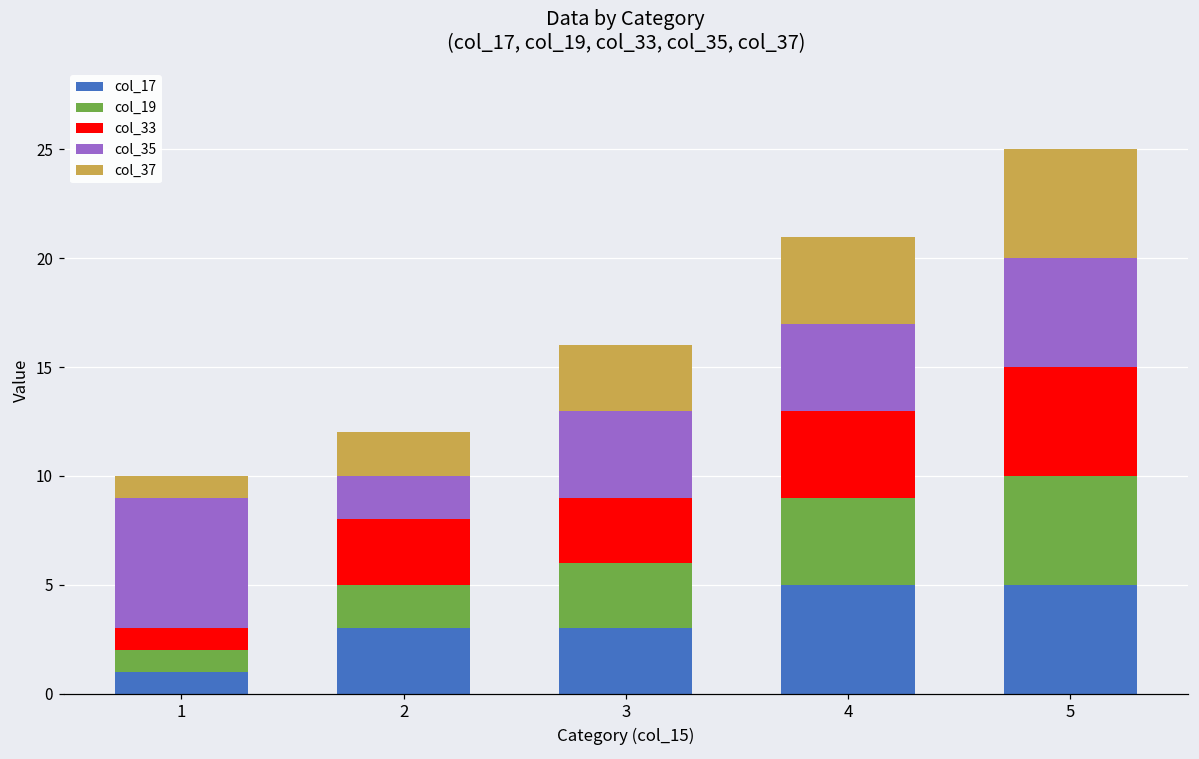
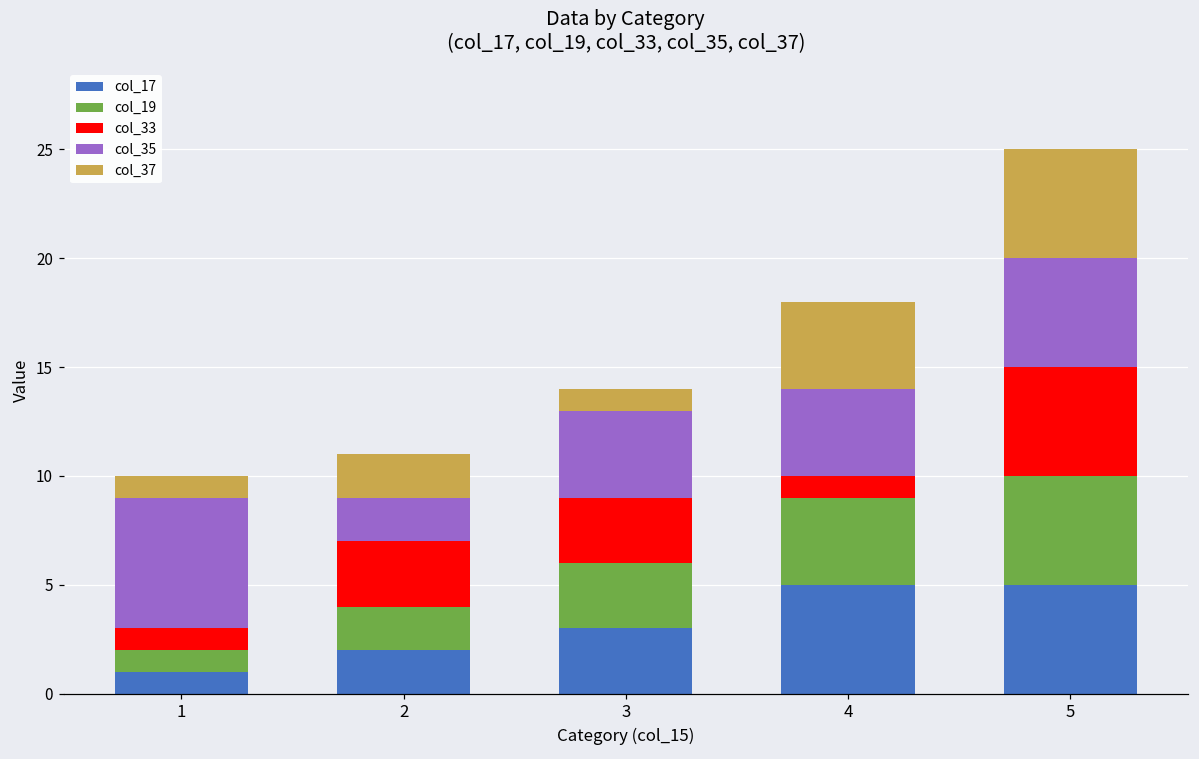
col_17, 2: 3 -> 2
col_37, 3: 3 -> 1
col_33, 4: 4 -> 1
